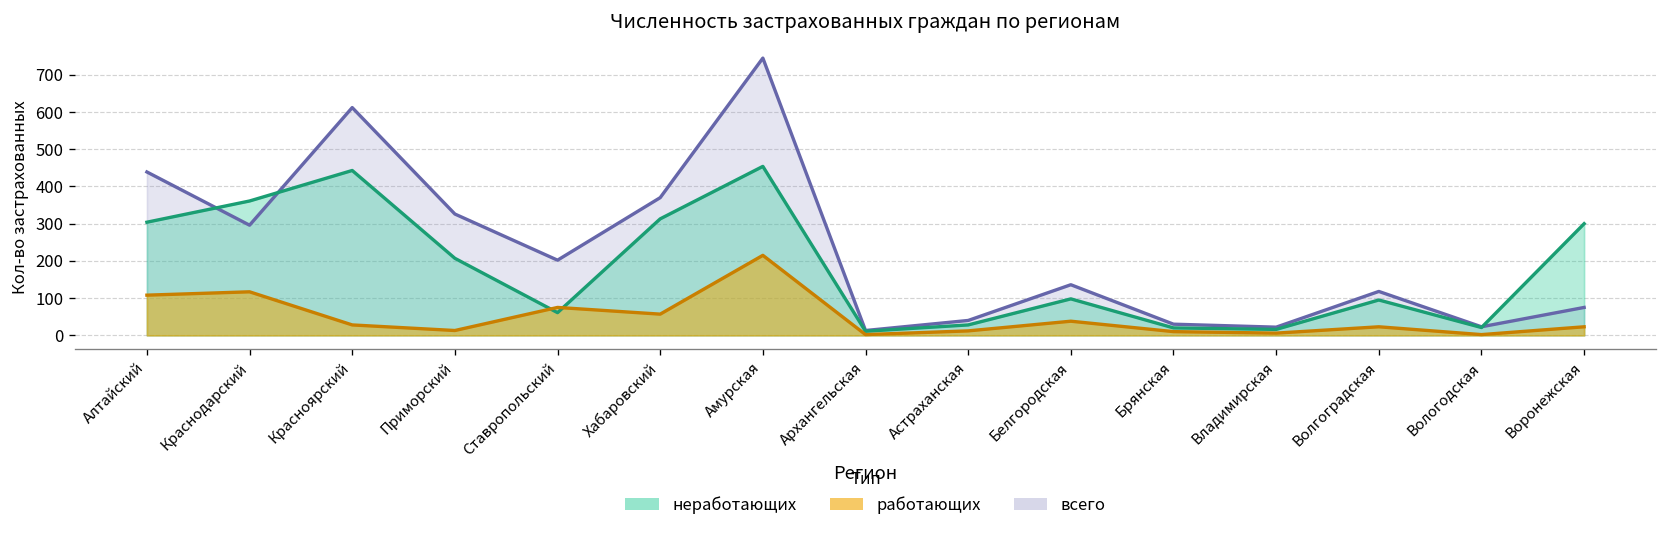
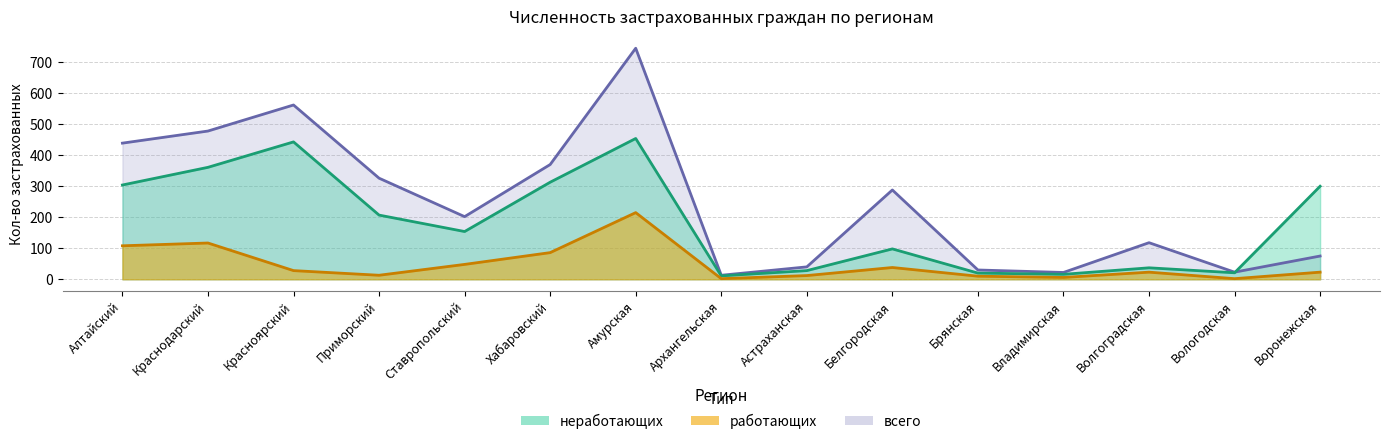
всего, Краснодарский: 300 -> 480
всего, Красноярский: 610 -> 560
неработающих, Ставропольский: 60 -> 150
работающих, Ставропольский: 80 -> 50
работающих, Хабаровский: 60 -> 90
всего, Белгородская: 140 -> 290
неработающих, Волгоградская: 100 -> 40
